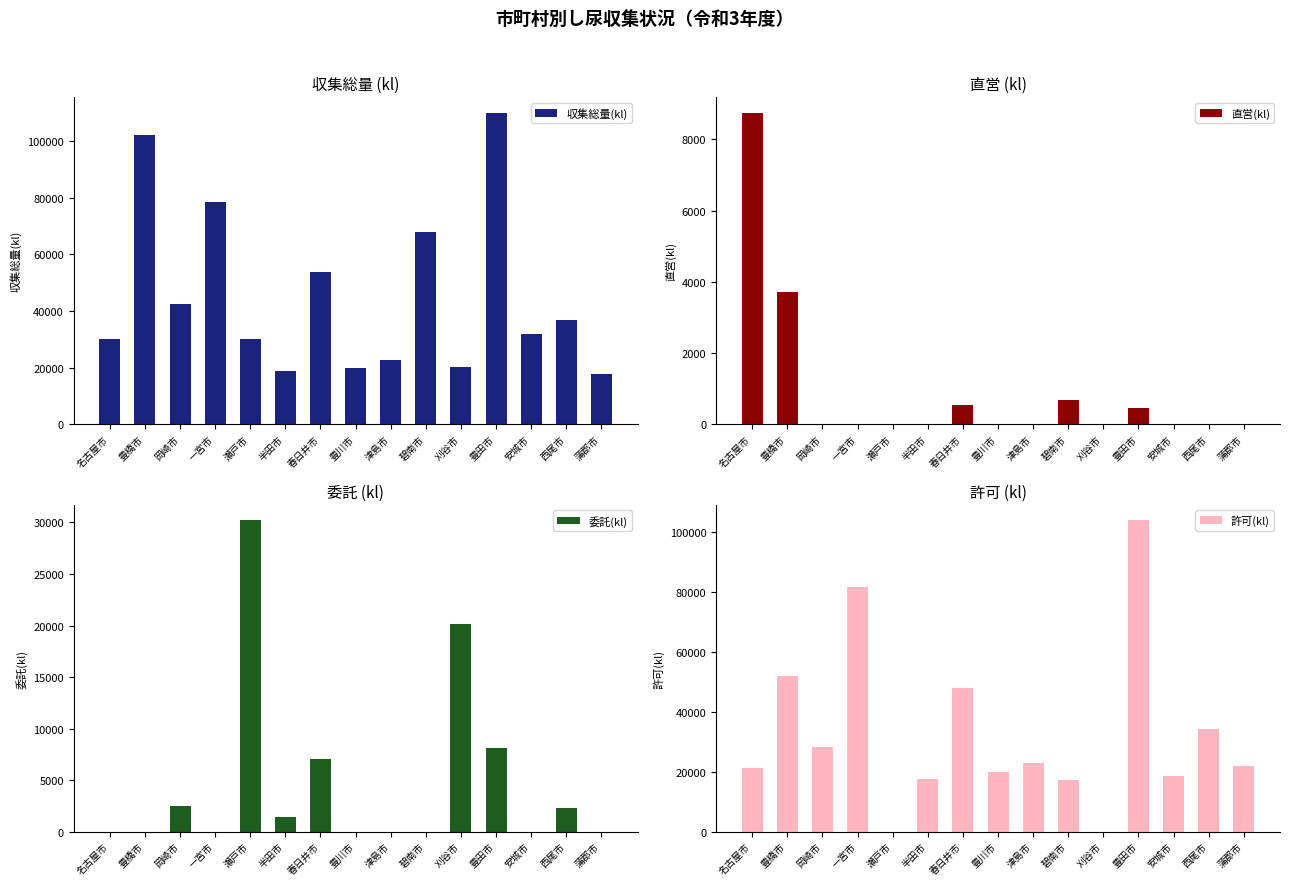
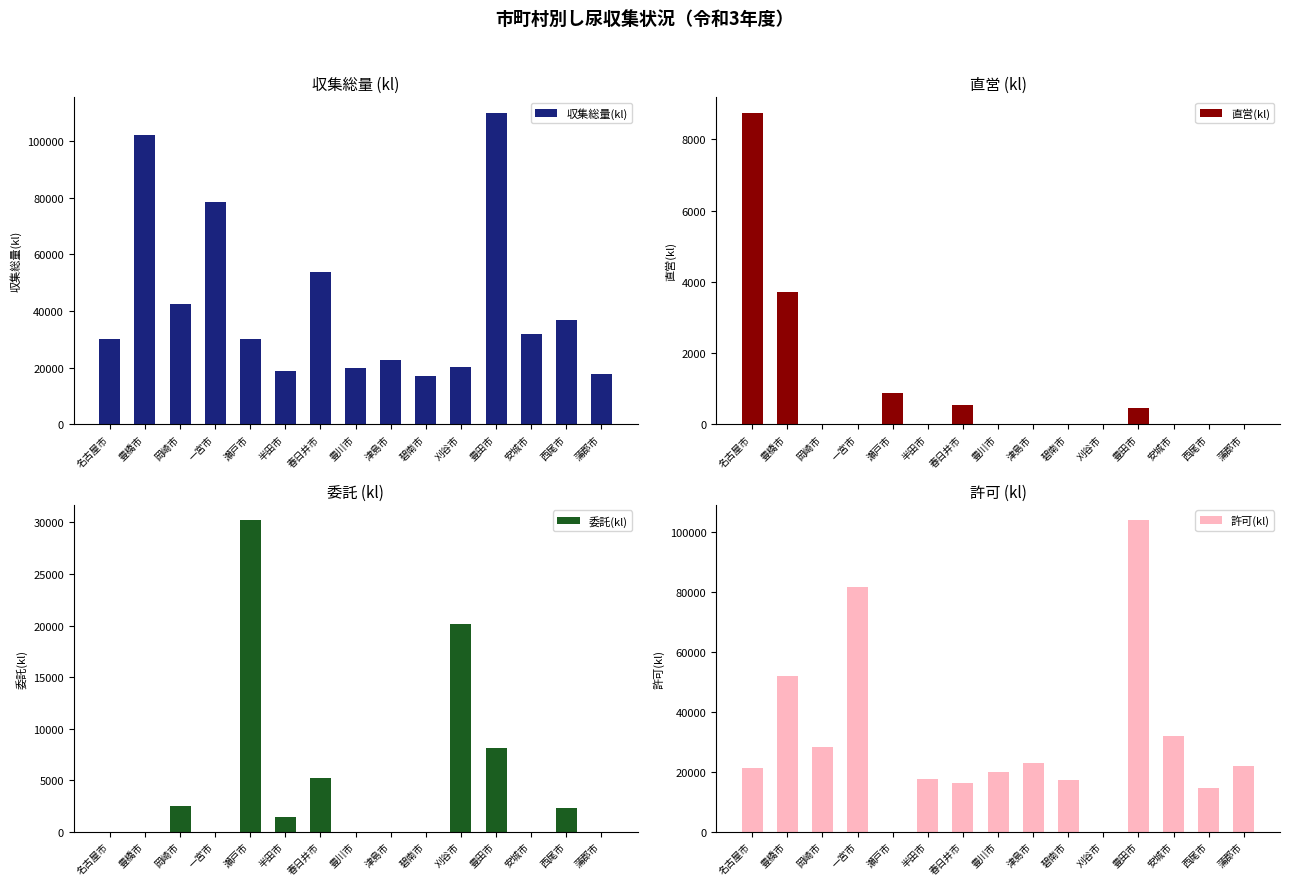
収集総量 (kl), 碧南市: 68000 -> 17000
直営 (kl), 瀬戸市: 0 -> 900
直営 (kl), 碧南市: 700 -> 0
委託 (kl), 春日井市: 7100 -> 5200
許可 (kl), 春日井市: 48000 -> 16000
許可 (kl), 安城市: 19000 -> 32000
許可 (kl), 西尾市: 34000 -> 15000
